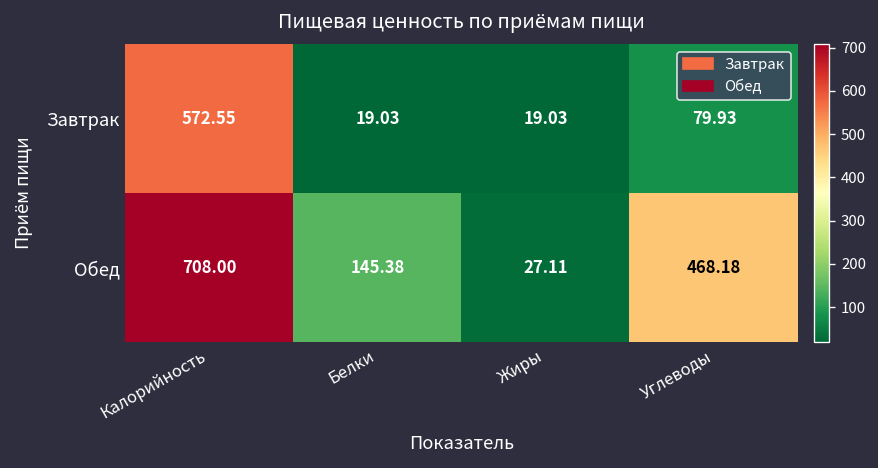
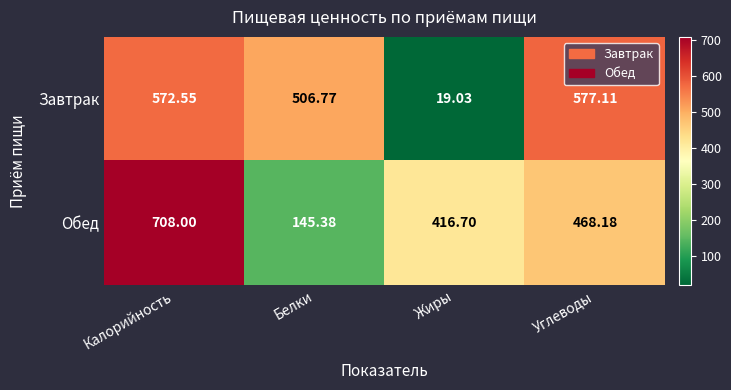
Завтрак, Белки: 19.03 -> 506.77
Завтрак, Углеводы: 79.93 -> 577.11
Обед, Жиры: 27.11 -> 416.70
